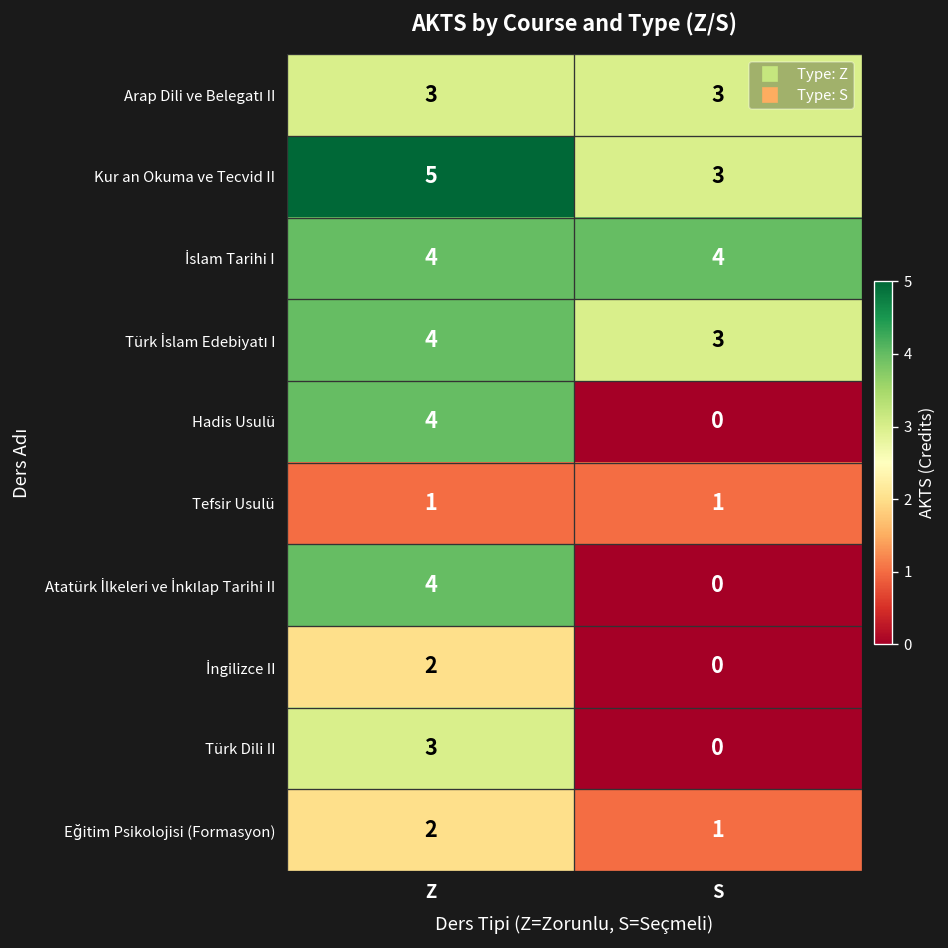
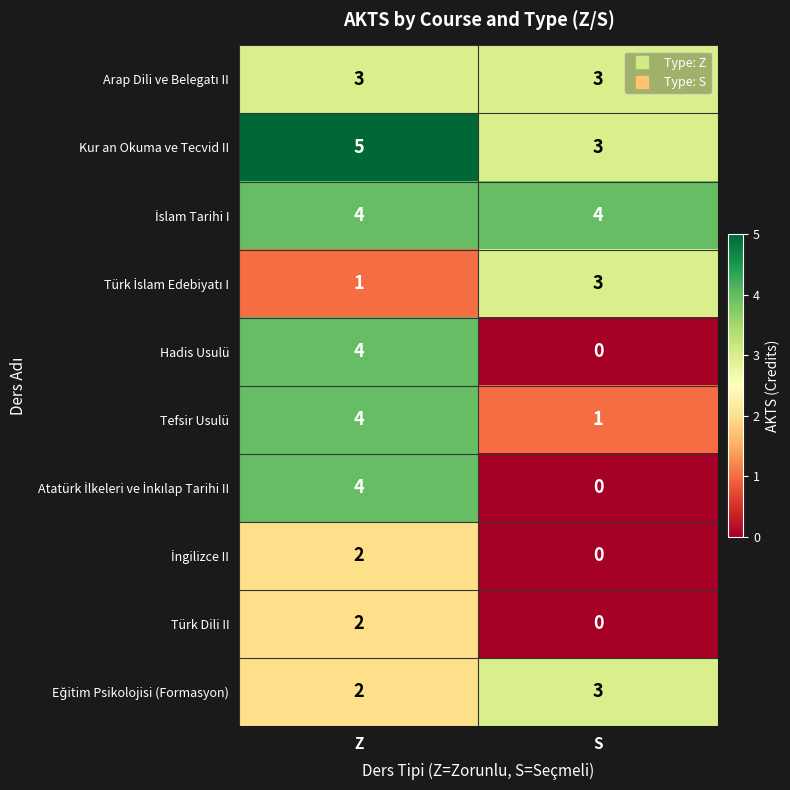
Türk İslam Edebiyatı I, Z: 4 -> 1
Tefsir Usulü, Z: 1 -> 4
Türk Dili II, Z: 3 -> 2
Eğitim Psikolojisi (Formasyon), S: 1 -> 3
